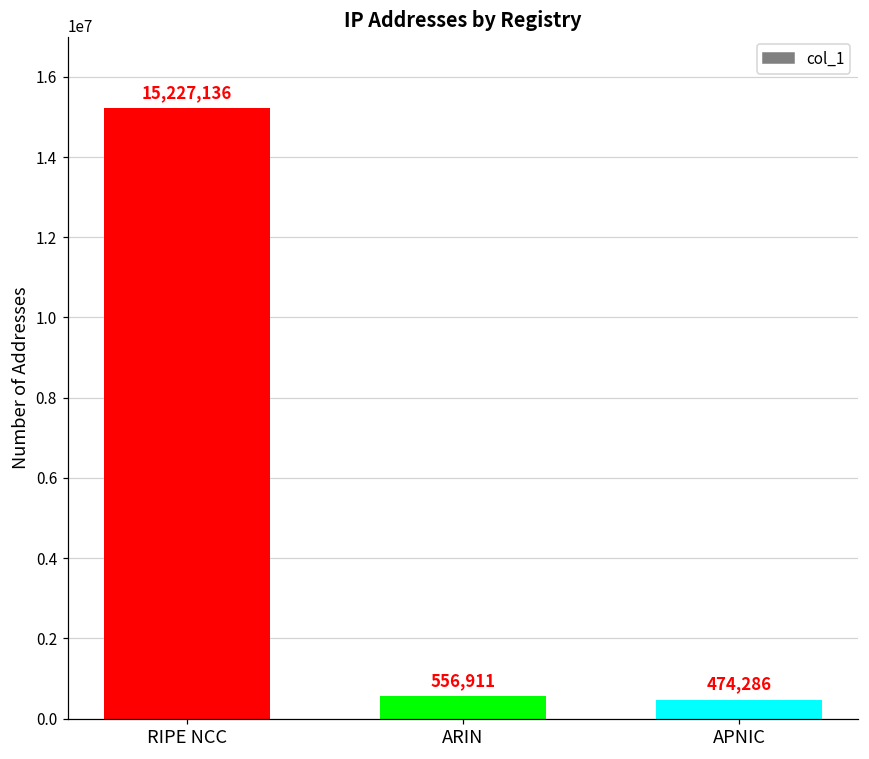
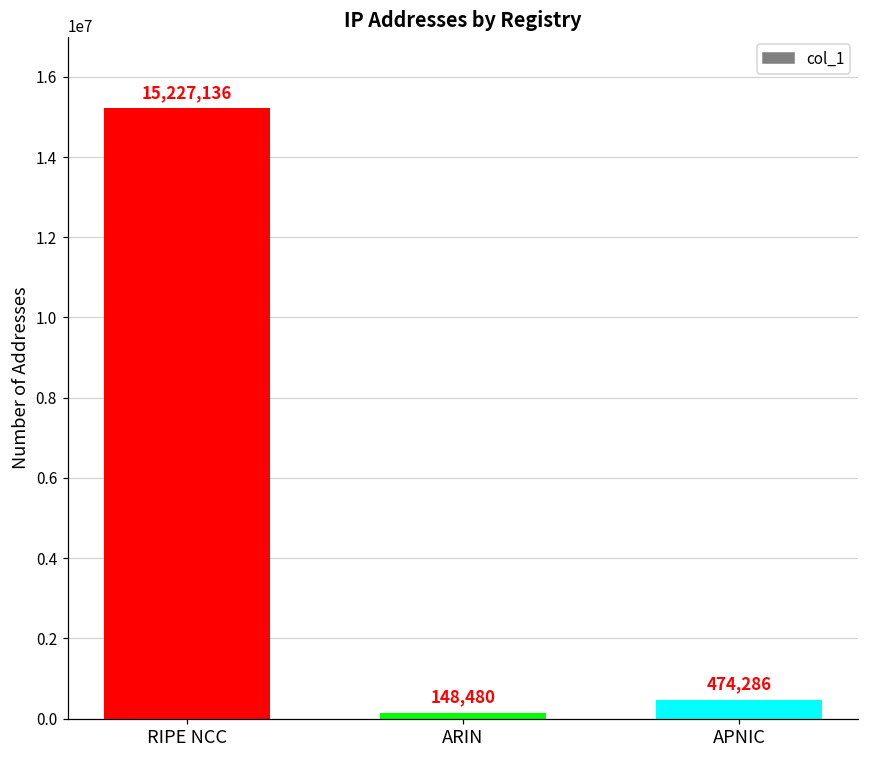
ARIN: 556,911 -> 148,480
